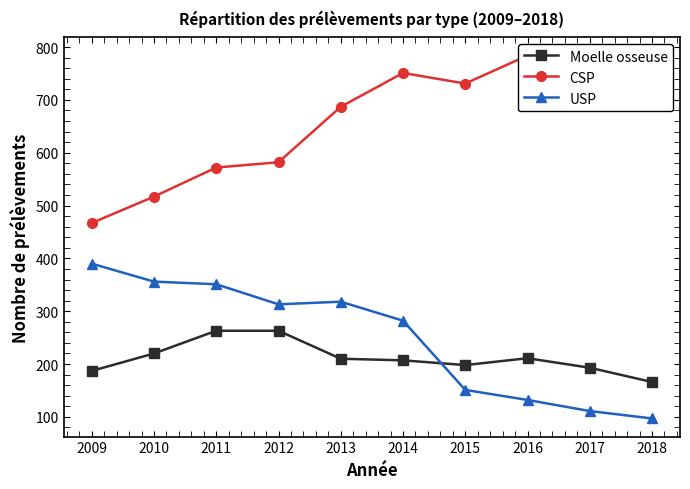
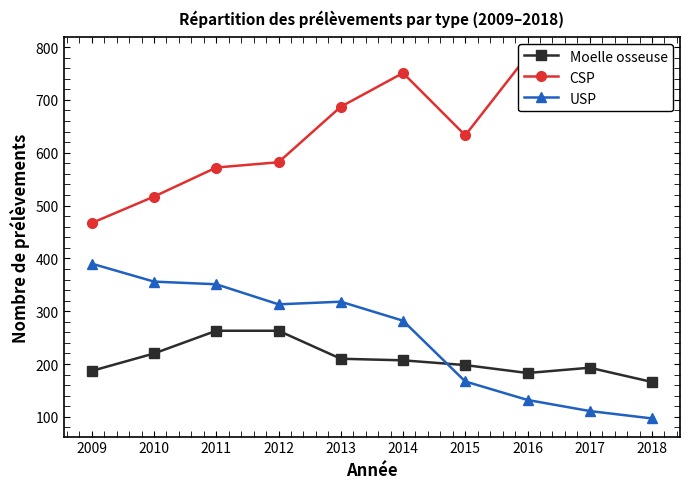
CSP, 2015: 730 -> 630
USP, 2015: 150 -> 170
Moelle osseuse, 2016: 210 -> 180
